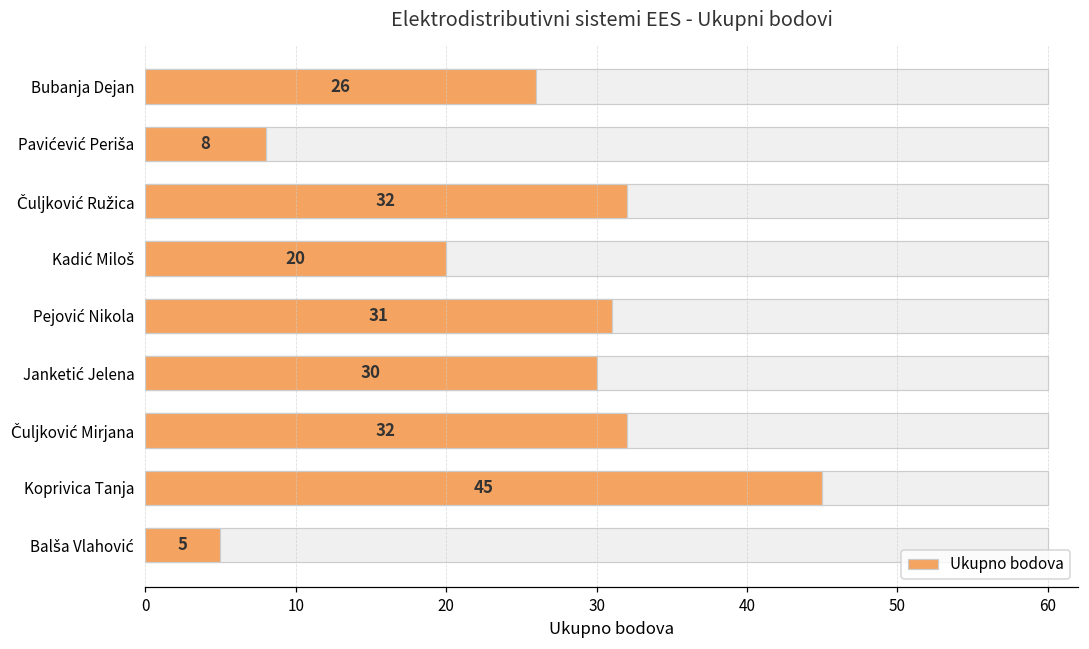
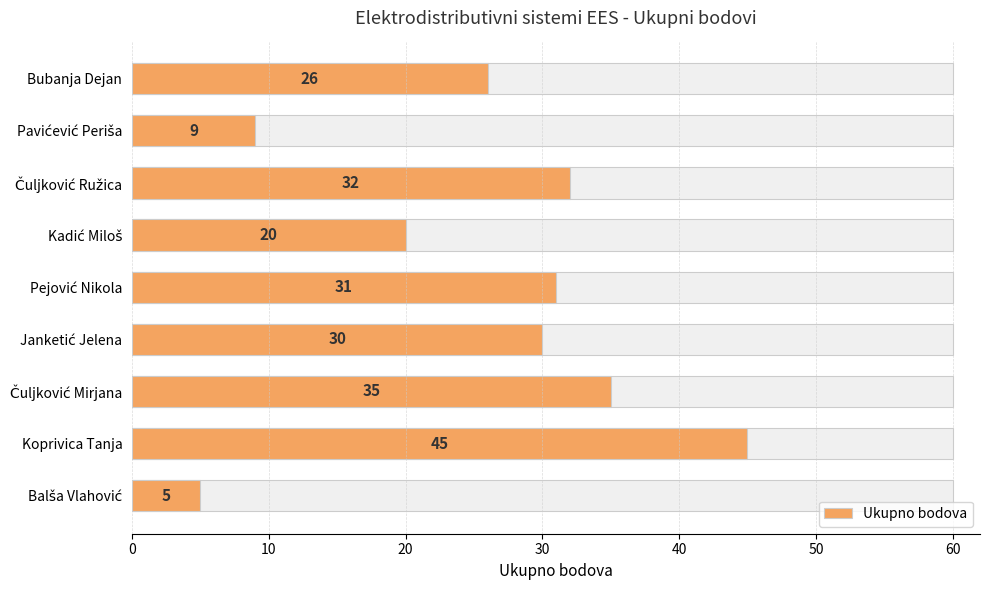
Ukupno bodova, Pavićević Periša: 8 -> 9
Ukupno bodova, Čuljković Mirjana: 32 -> 35
